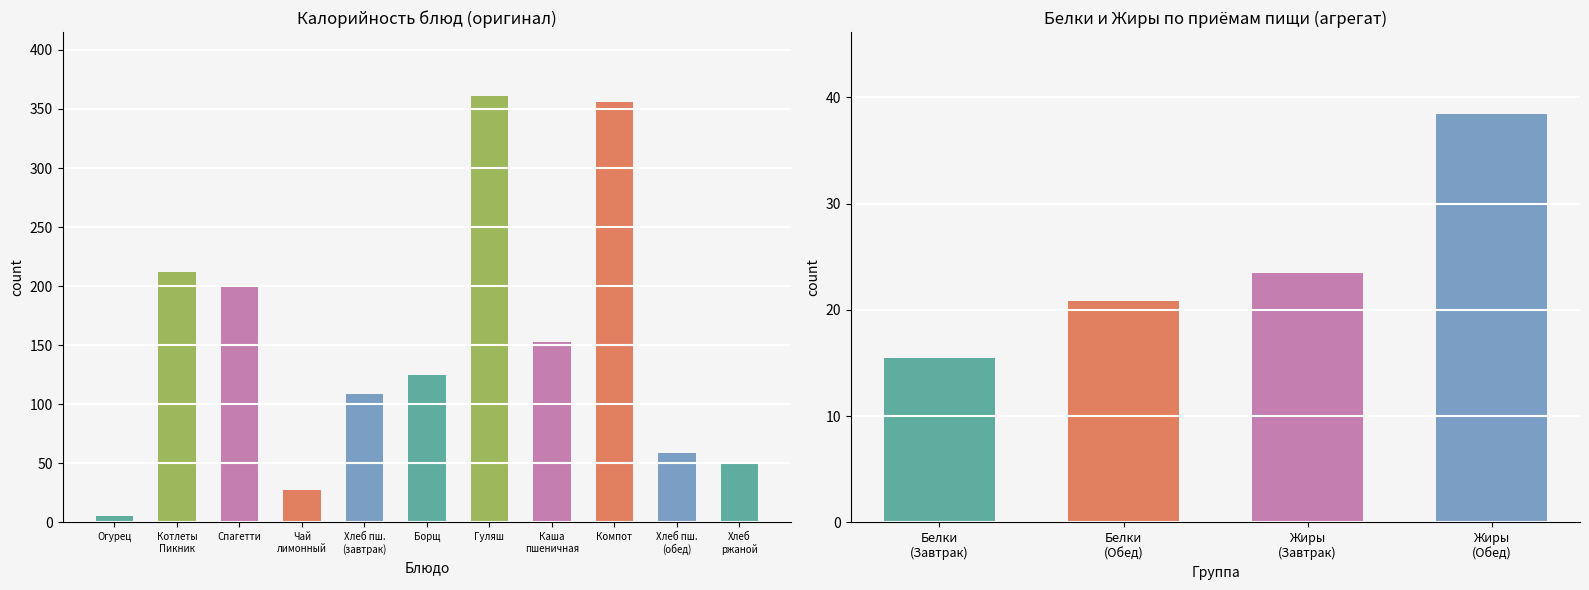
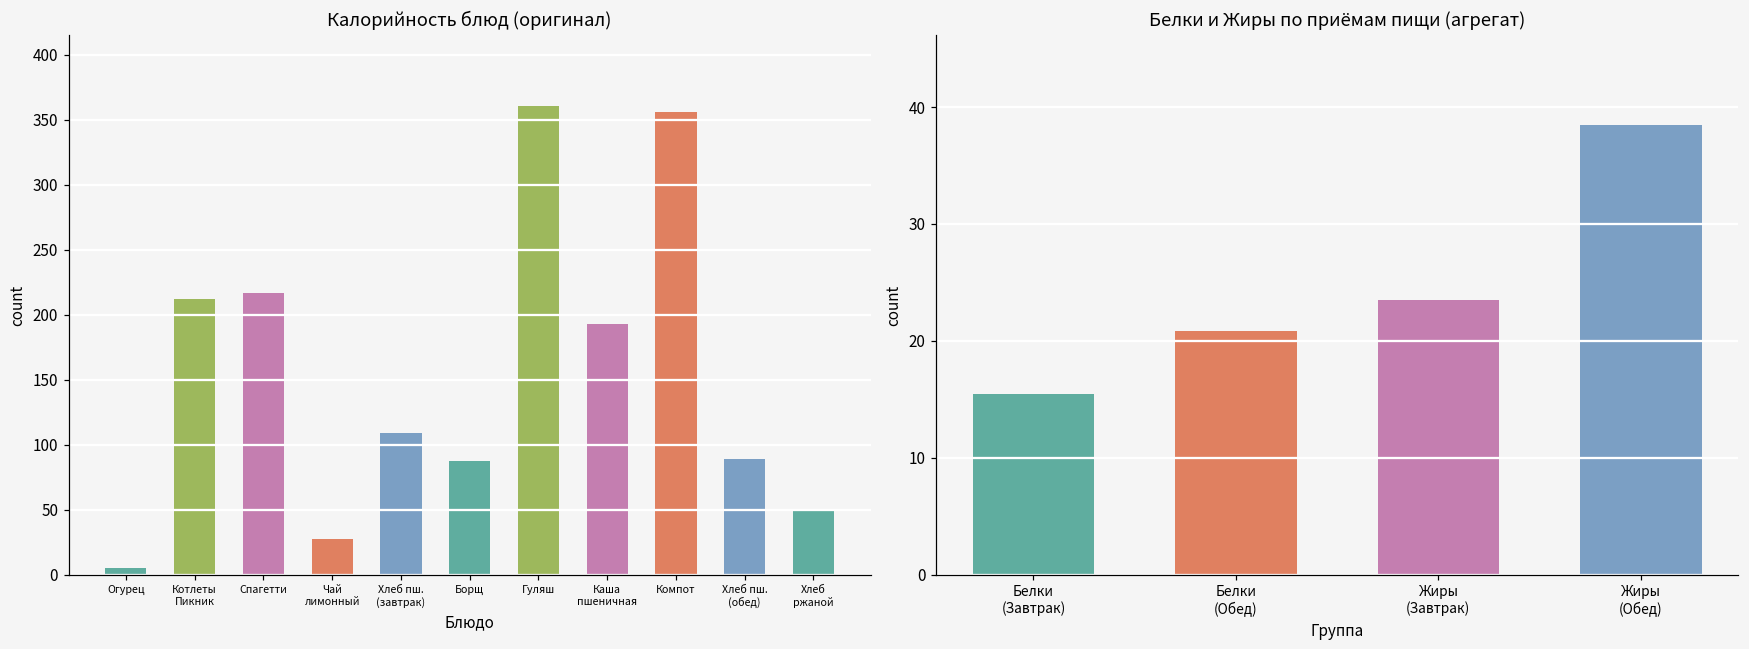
Калорийность блюд (оригинал), Спагетти: 200 -> 217
Калорийность блюд (оригинал), Борщ: 125 -> 87
Калорийность блюд (оригинал), Каша пшеничная: 153 -> 193
Калорийность блюд (оригинал), Хлеб пш. (обед): 59 -> 89
